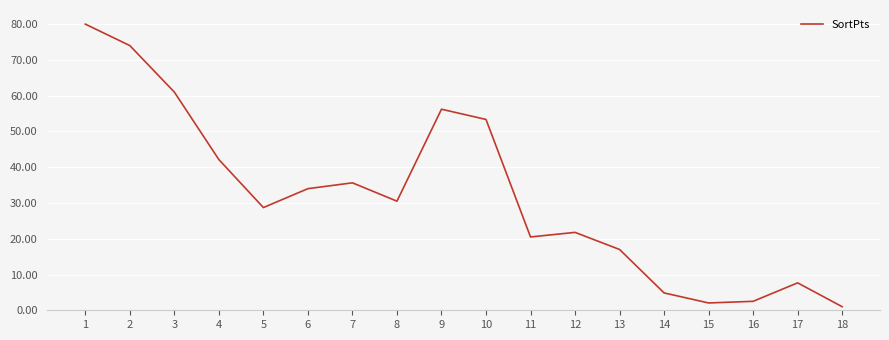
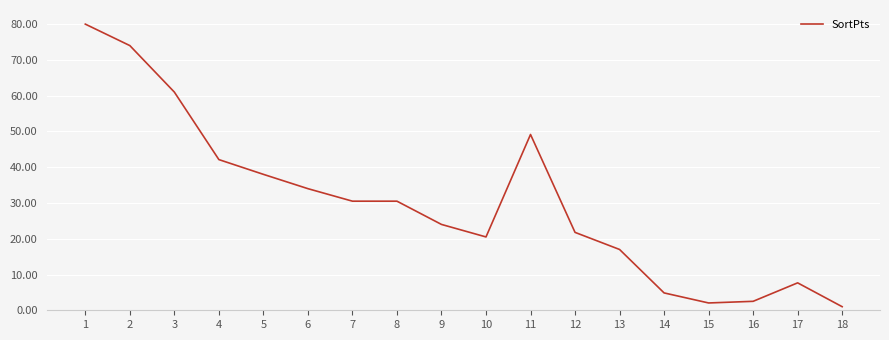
5: 29 -> 38
7: 36 -> 31
9: 56 -> 24
10: 53 -> 21
11: 21 -> 49
